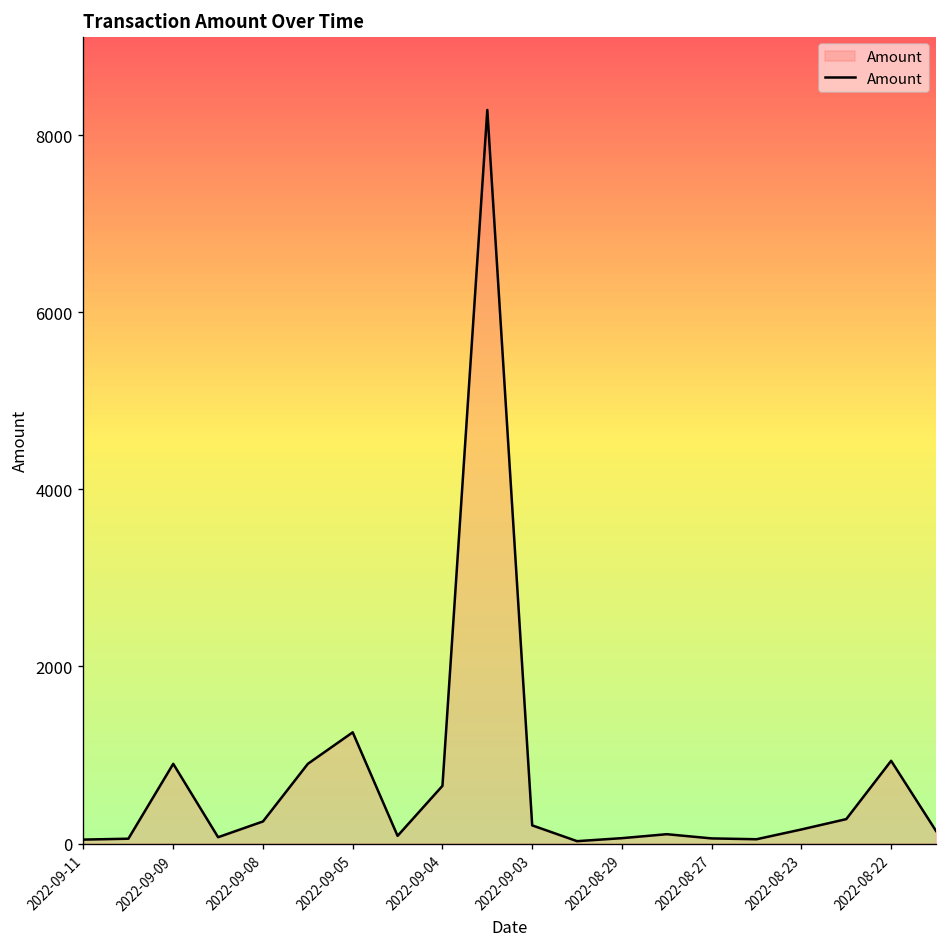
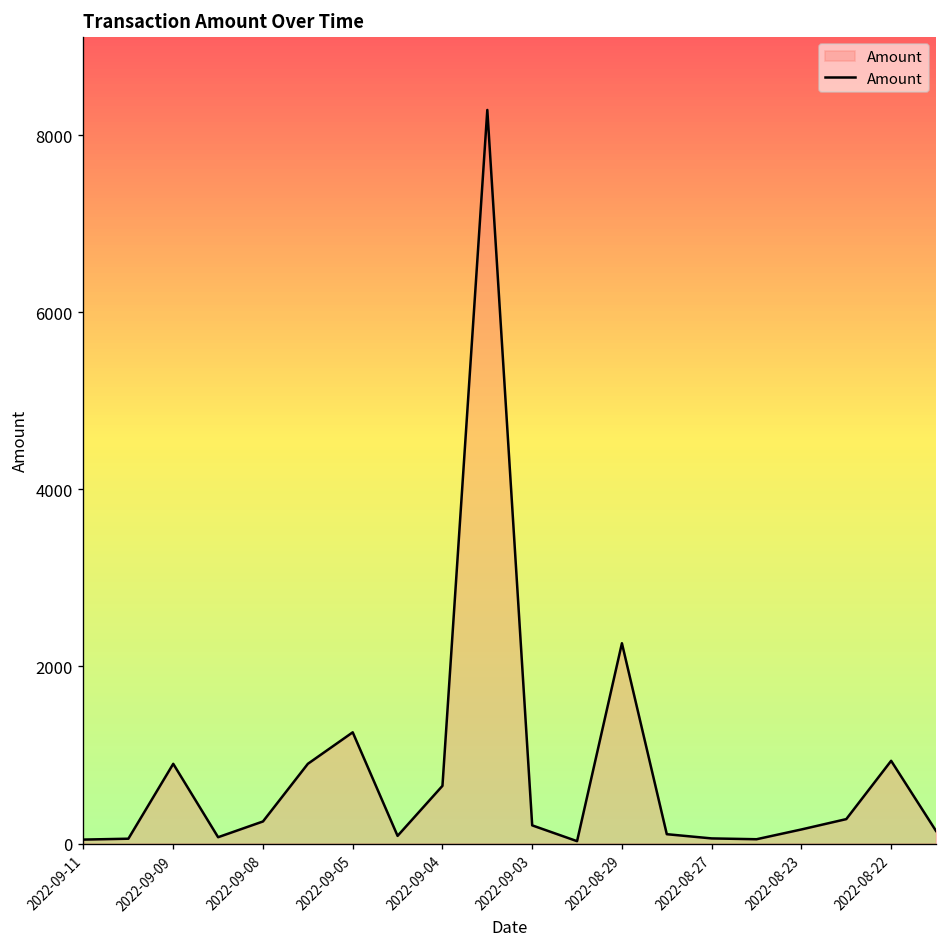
2022-08-29: 100 -> 2300
